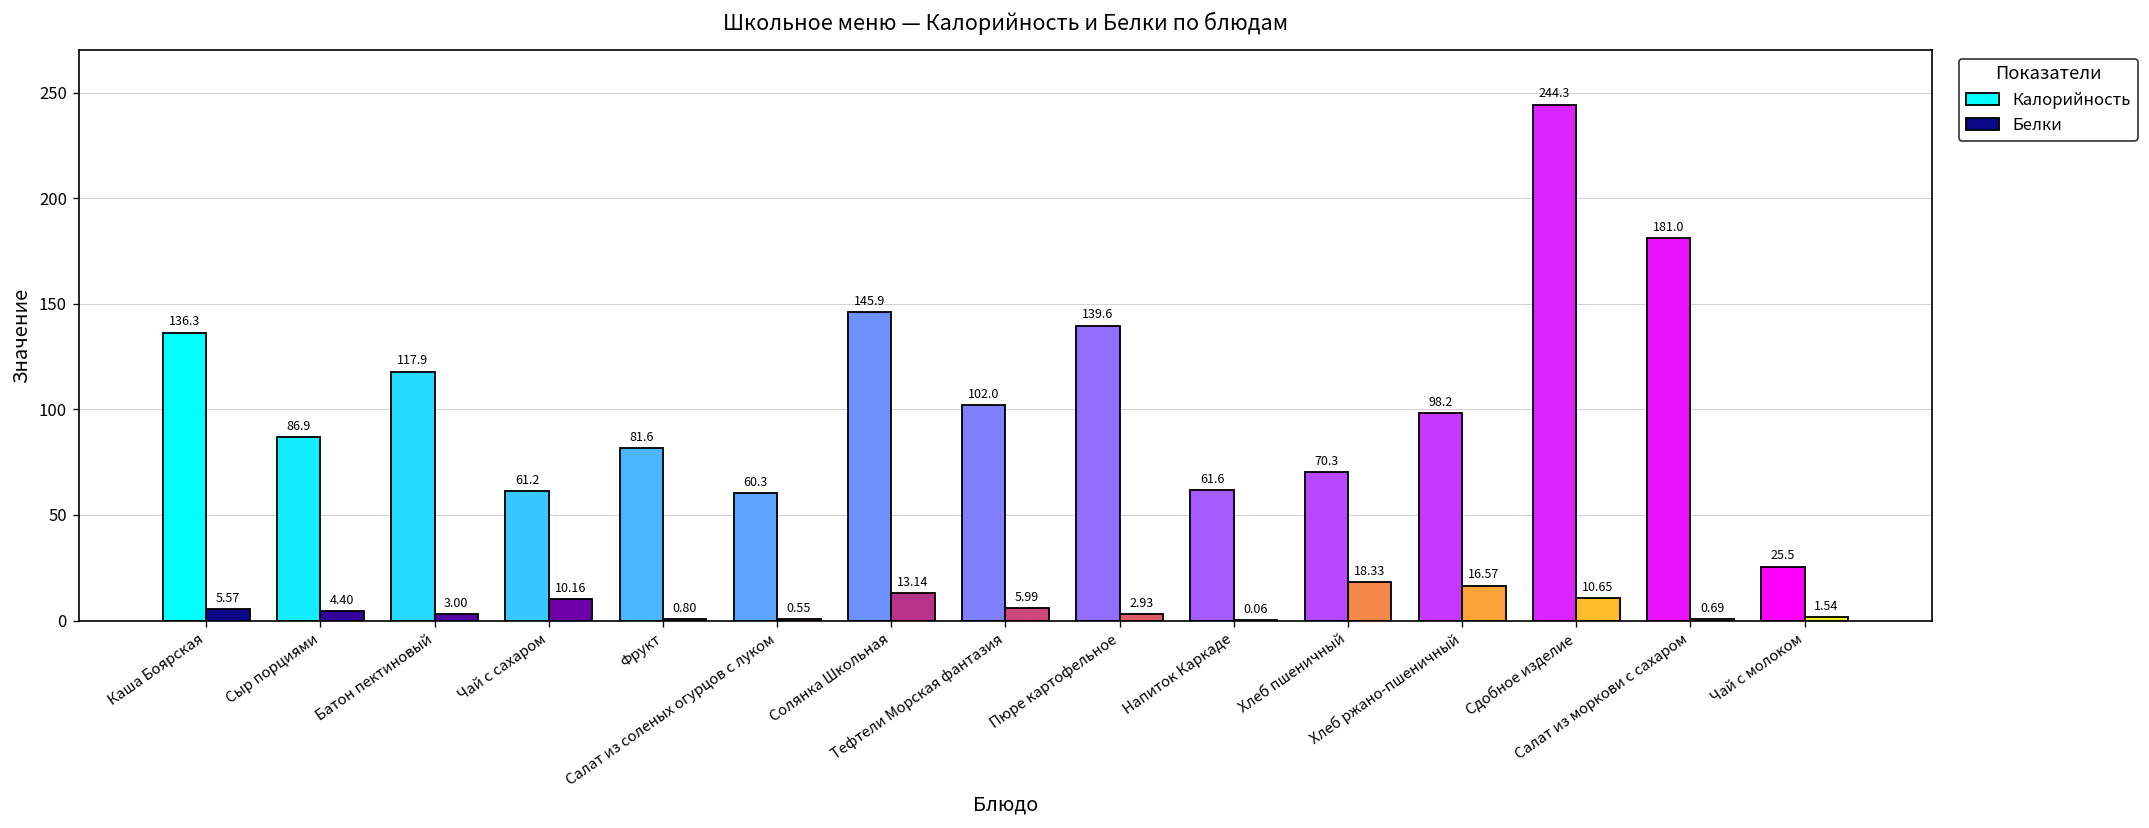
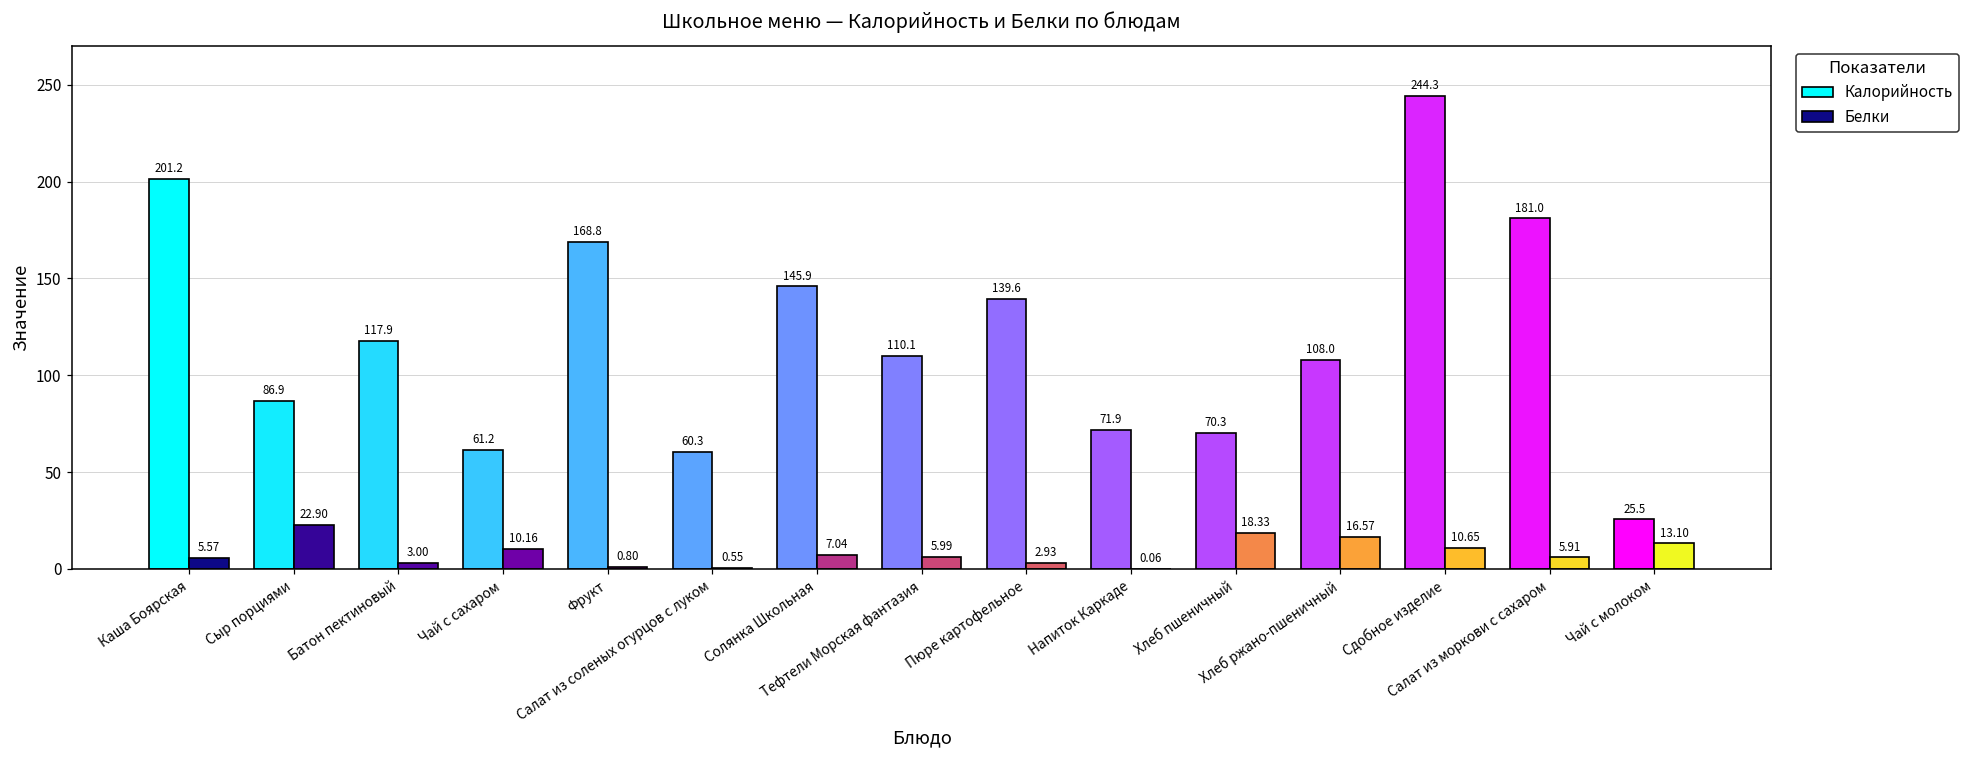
Калорийность, Каша Боярская: 136.3 -> 201.2
Белки, Сыр порциями: 4.40 -> 22.90
Калорийность, Фрукт: 81.6 -> 168.8
Белки, Солянка Школьная: 13.14 -> 7.04
Калорийность, Тефтели Морская фантазия: 102.0 -> 110.1
Калорийность, Напиток Каркаде: 61.6 -> 71.9
Калорийность, Хлеб ржано-пшеничный: 98.2 -> 108.0
Белки, Салат из моркови с сахаром: 0.69 -> 5.91
Белки, Чай с молоком: 1.54 -> 13.10
